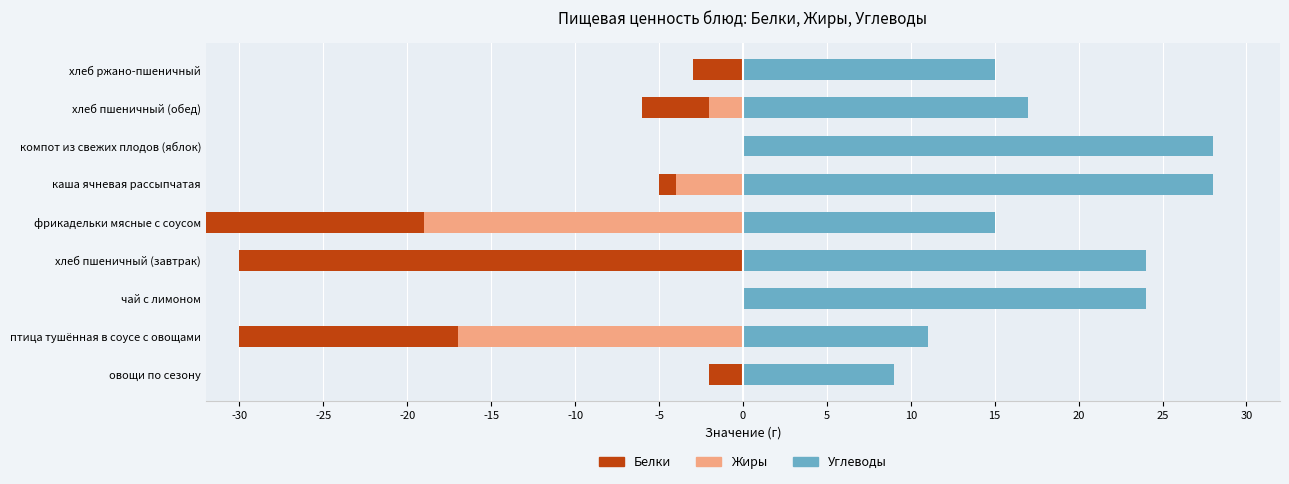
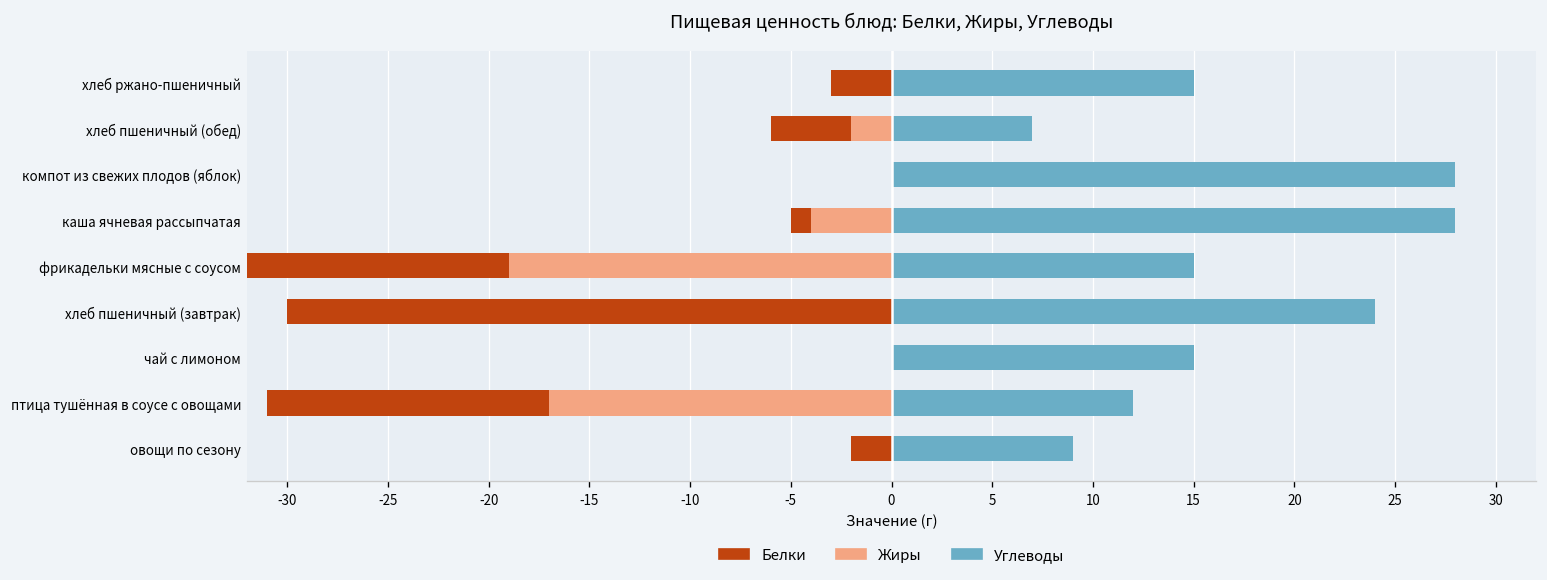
Углеводы, хлеб пшеничный (обед): 17 -> 7
Углеводы, чай с лимоном: 24 -> 15
Белки, птица тушённая в соусе с овощами: -13.0 -> -14.0
Углеводы, птица тушённая в соусе с овощами: 11 -> 12
